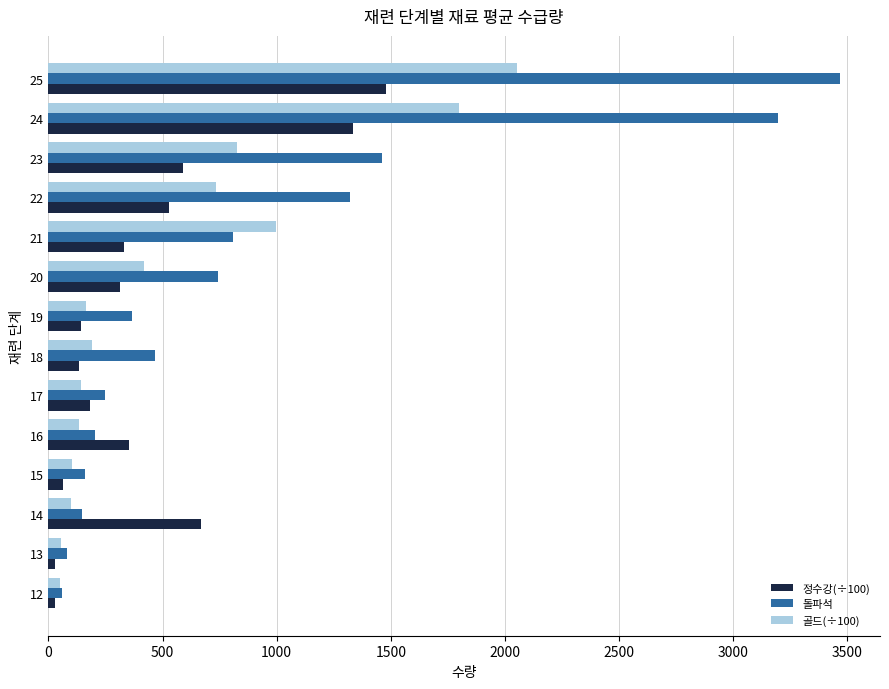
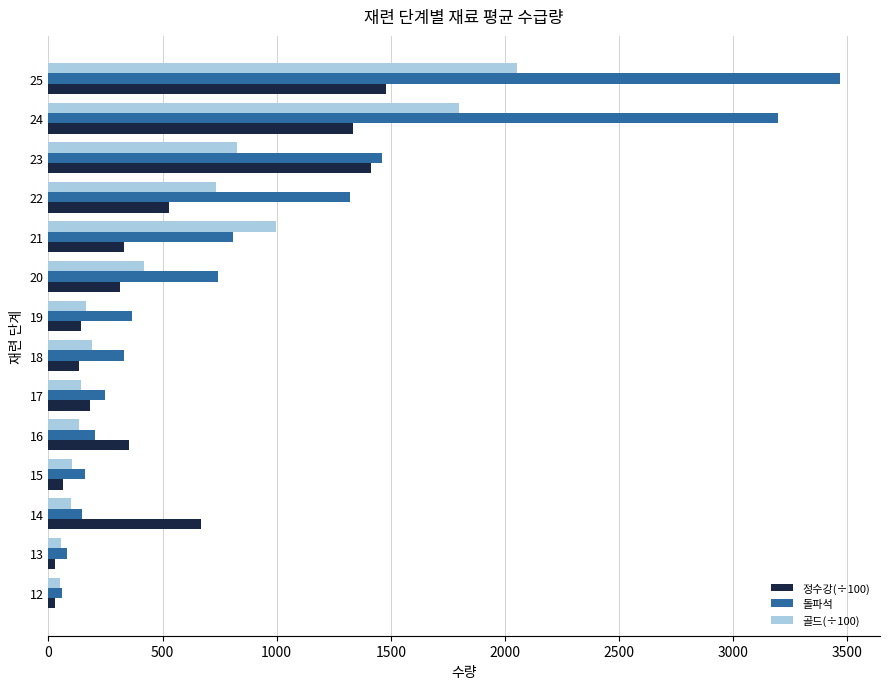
정수강(÷100), 23: 590 -> 1410
돌파석, 18: 470 -> 330
